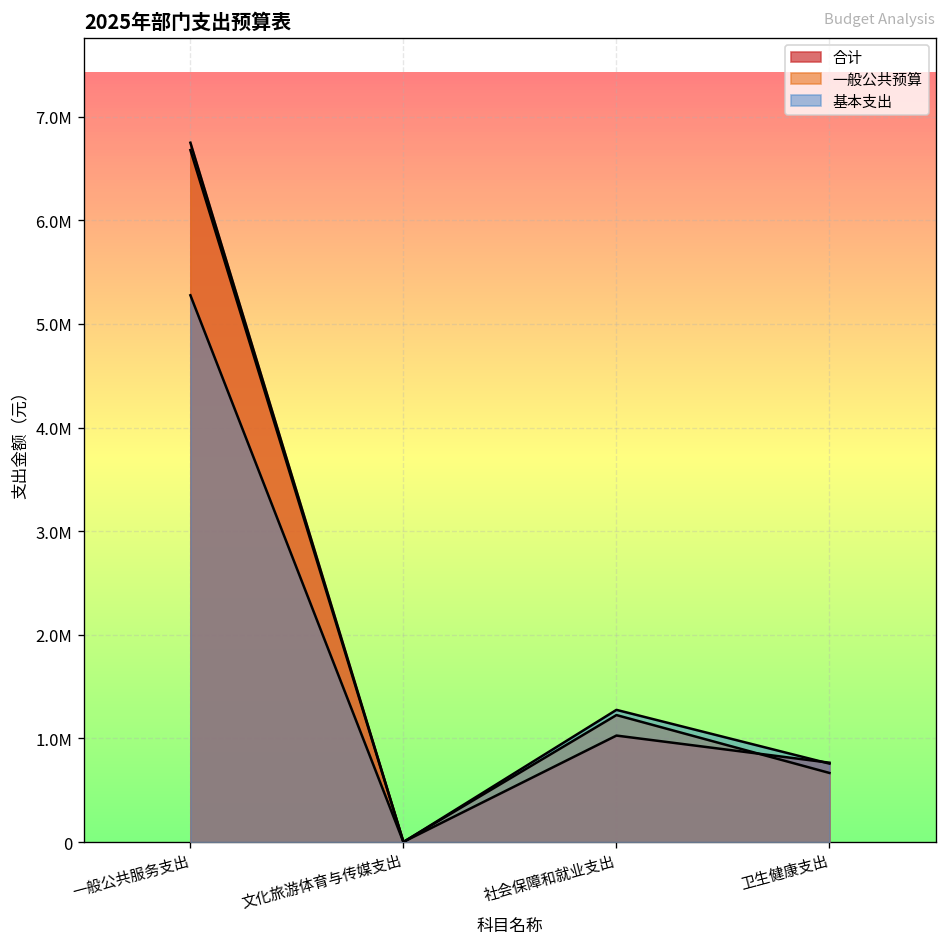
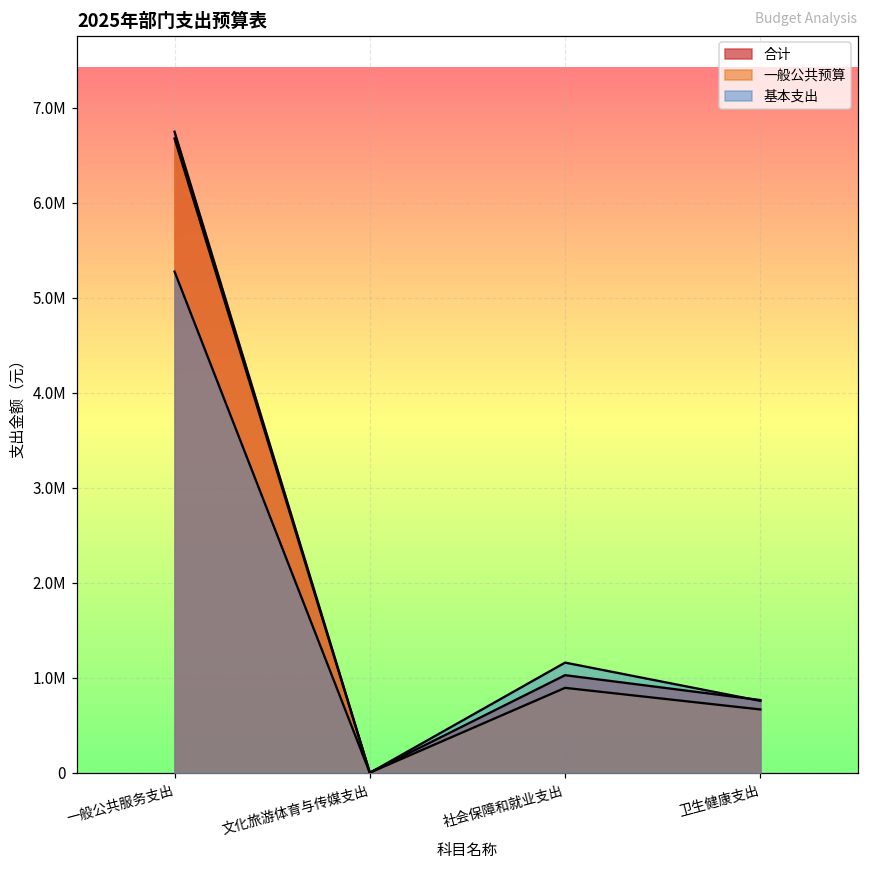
一般公共预算, 社会保障和就业支出: 1200000 -> 900000
基本支出, 社会保障和就业支出: 1300000 -> 1200000
